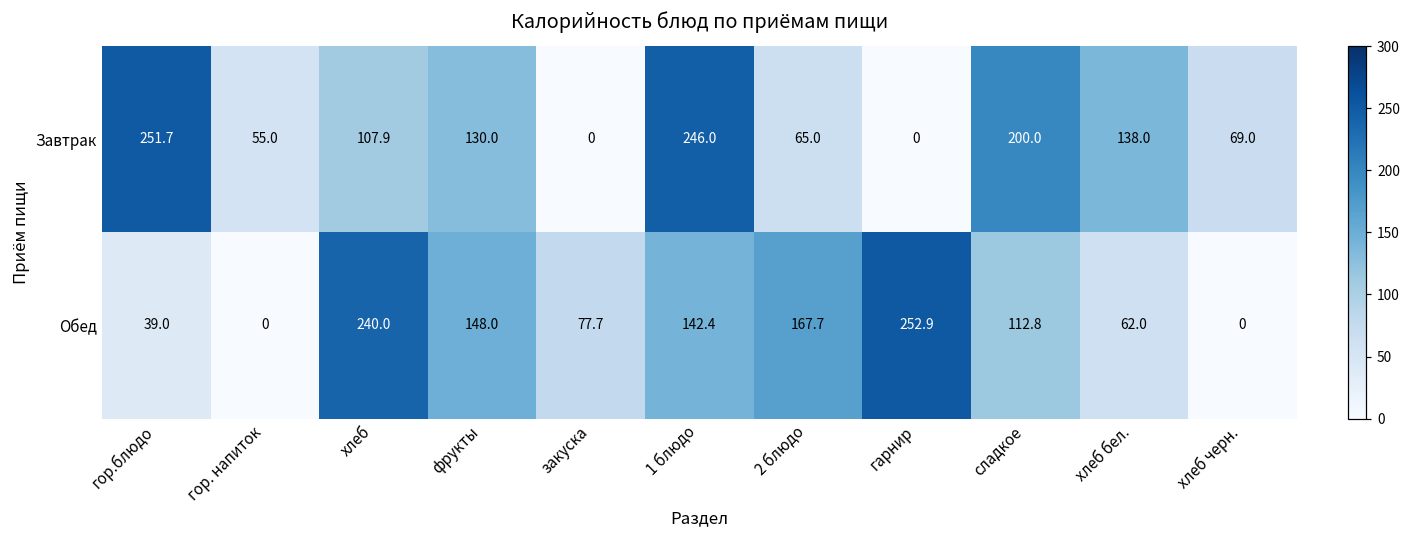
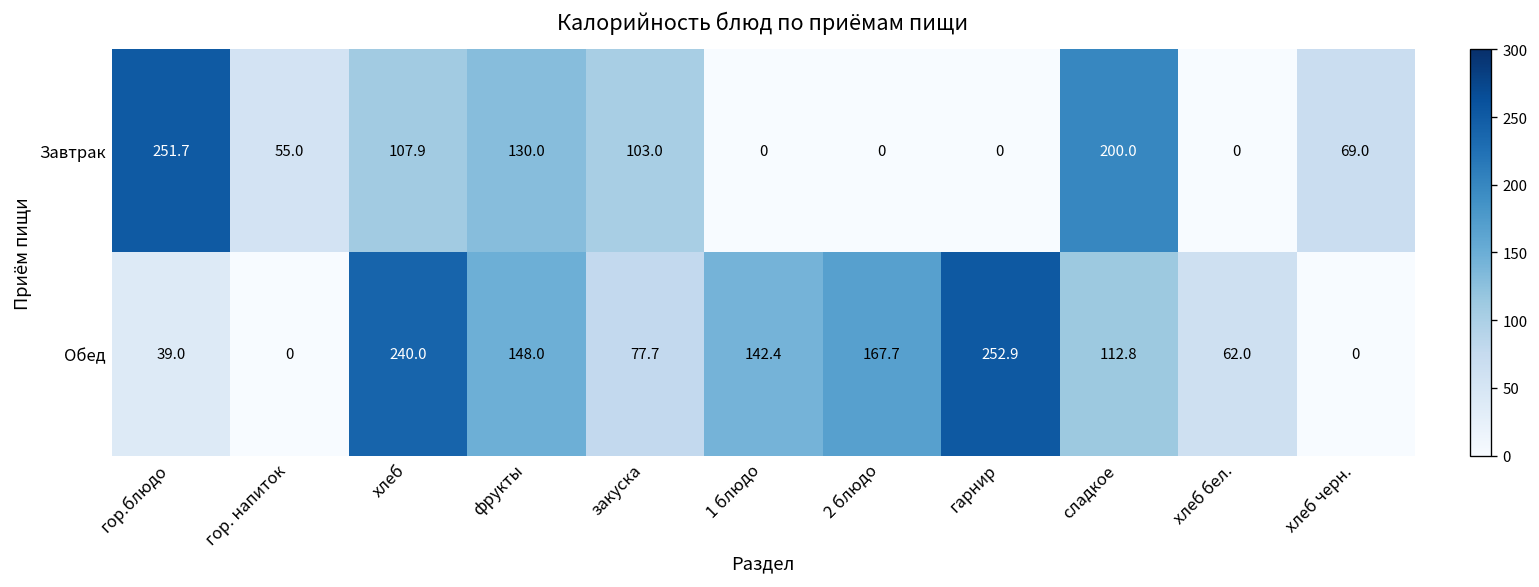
Завтрак, закуска: 0 -> 103.0
Завтрак, 1 блюдо: 246.0 -> 0
Завтрак, 2 блюдо: 65.0 -> 0
Завтрак, хлеб бел.: 138.0 -> 0
